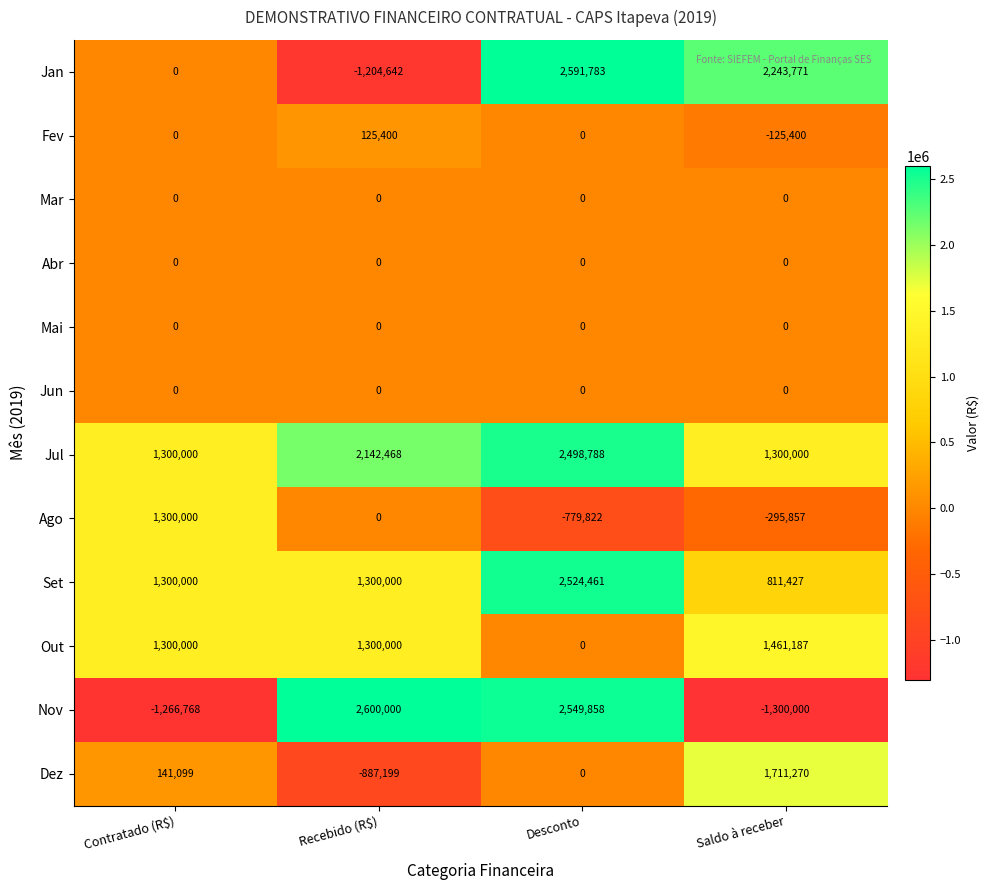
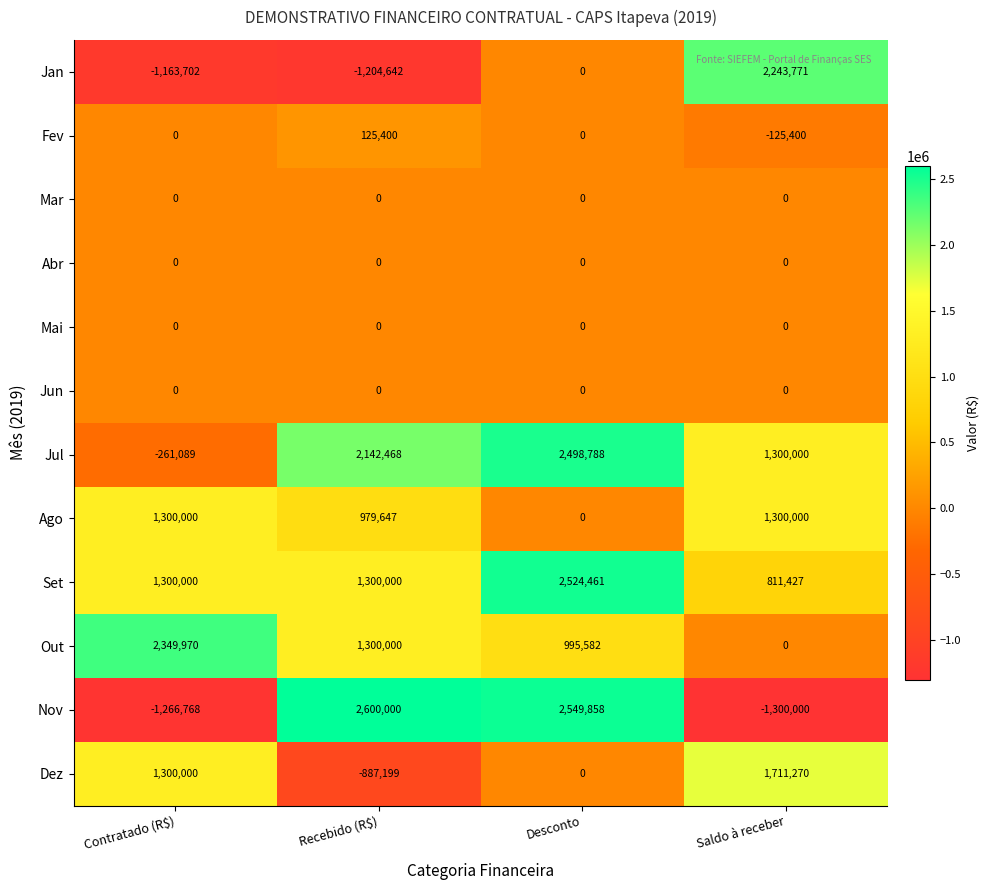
Jan, Contratado (R$): 0 -> -1,163,702
Jan, Desconto: 2,591,783 -> 0
Jul, Contratado (R$): 1,300,000 -> -261,089
Ago, Recebido (R$): 0 -> 979,647
Ago, Desconto: -779,822 -> 0
Ago, Saldo à receber: -295,857 -> 1,300,000
Out, Contratado (R$): 1,300,000 -> 2,349,970
Out, Desconto: 0 -> 995,582
Out, Saldo à receber: 1,461,187 -> 0
Dez, Contratado (R$): 141,099 -> 1,300,000
